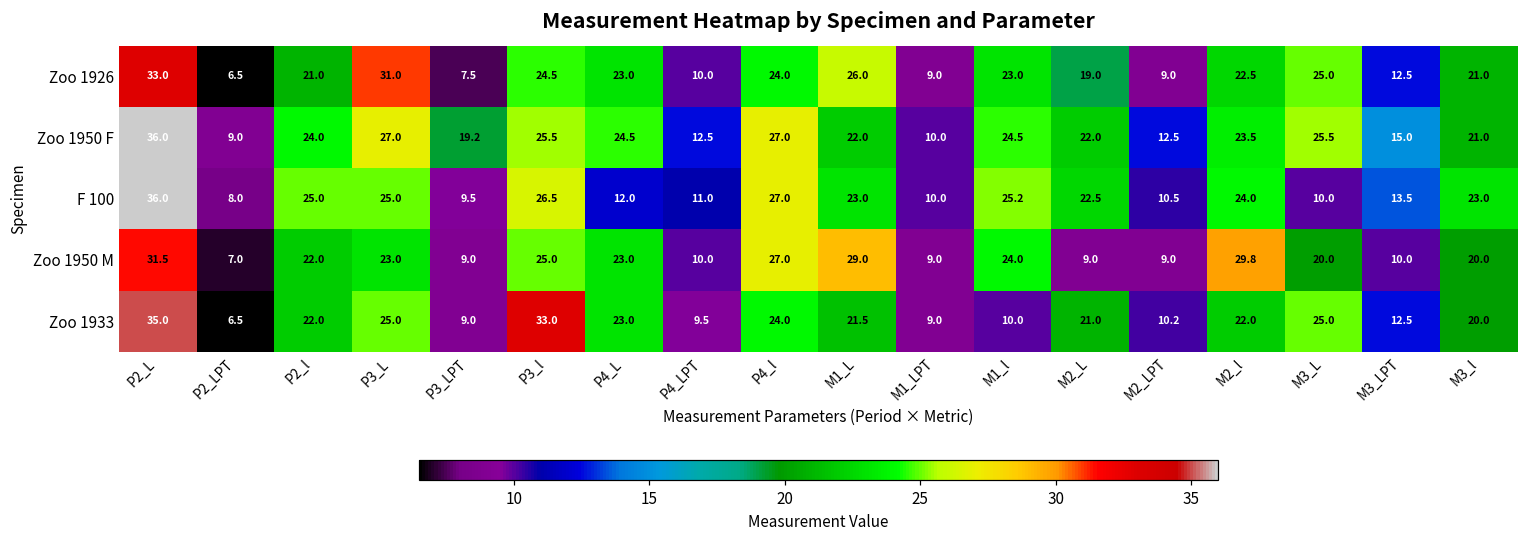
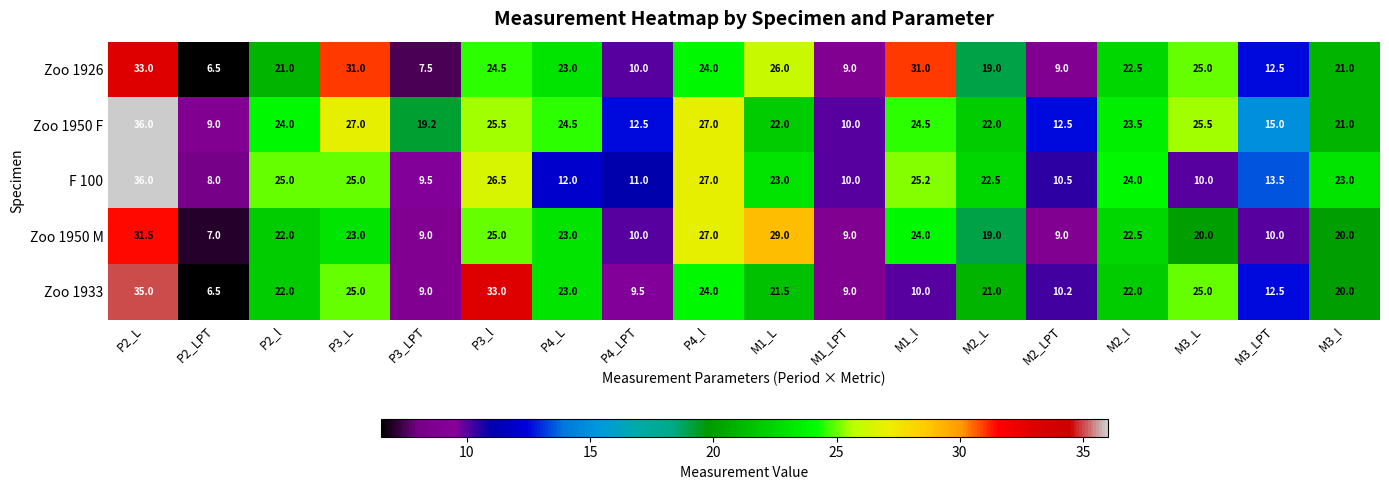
Zoo 1926, M1_l: 23.0 -> 31.0
Zoo 1950 M, M2_L: 9.0 -> 19.0
Zoo 1950 M, M2_l: 29.8 -> 22.5
